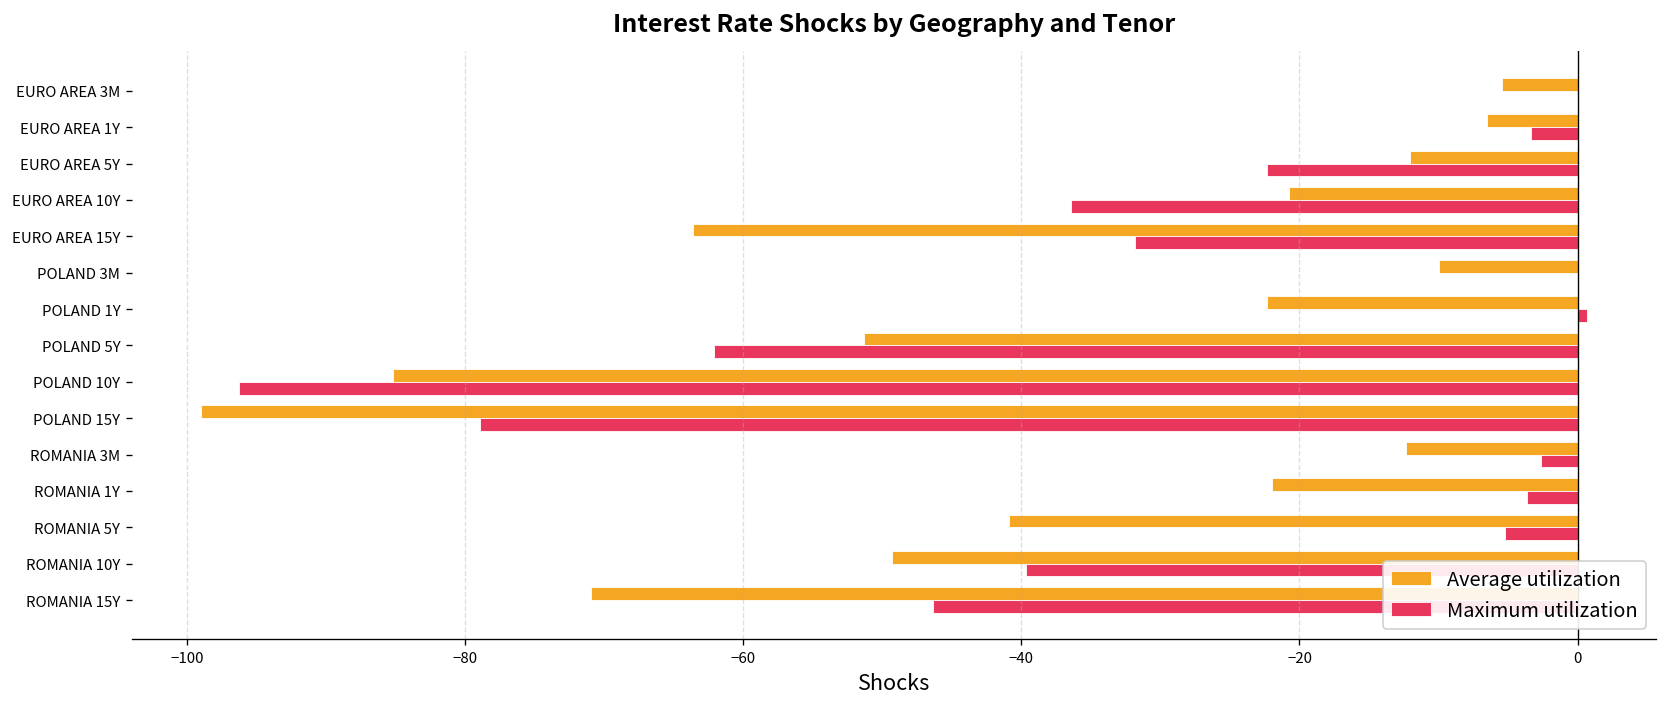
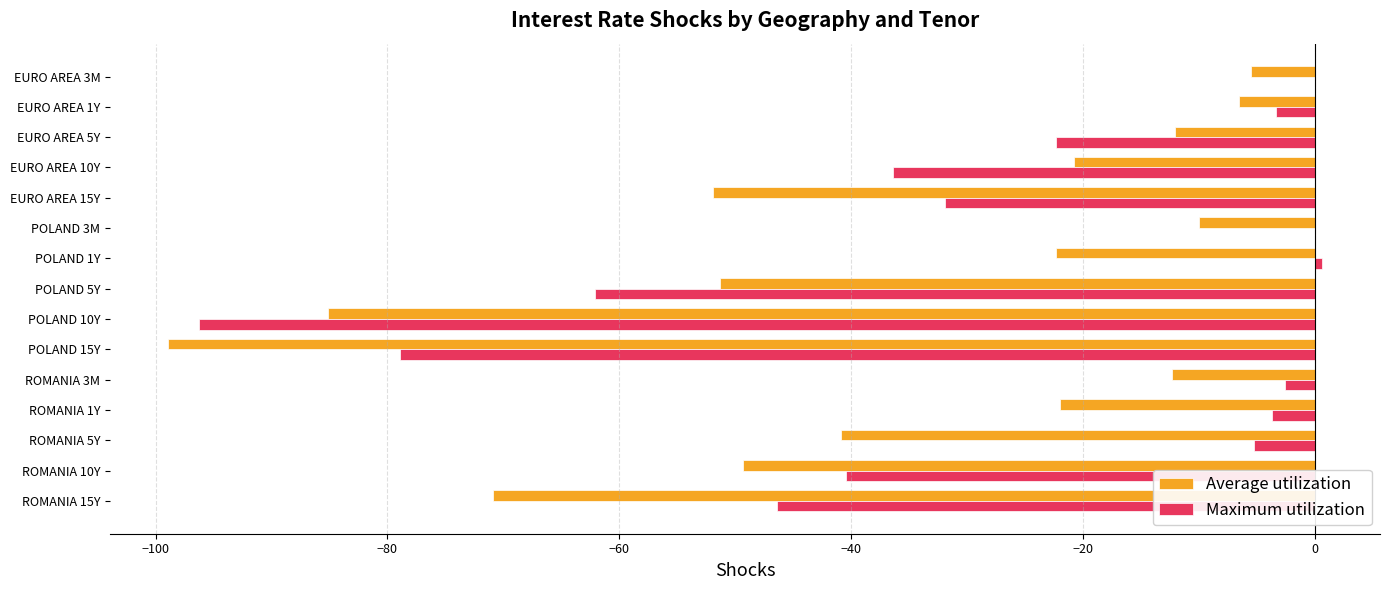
Average utilization, EURO AREA 15Y: -63.6 -> -51.9
Maximum utilization, ROMANIA 10Y: -39.7 -> -40.4
